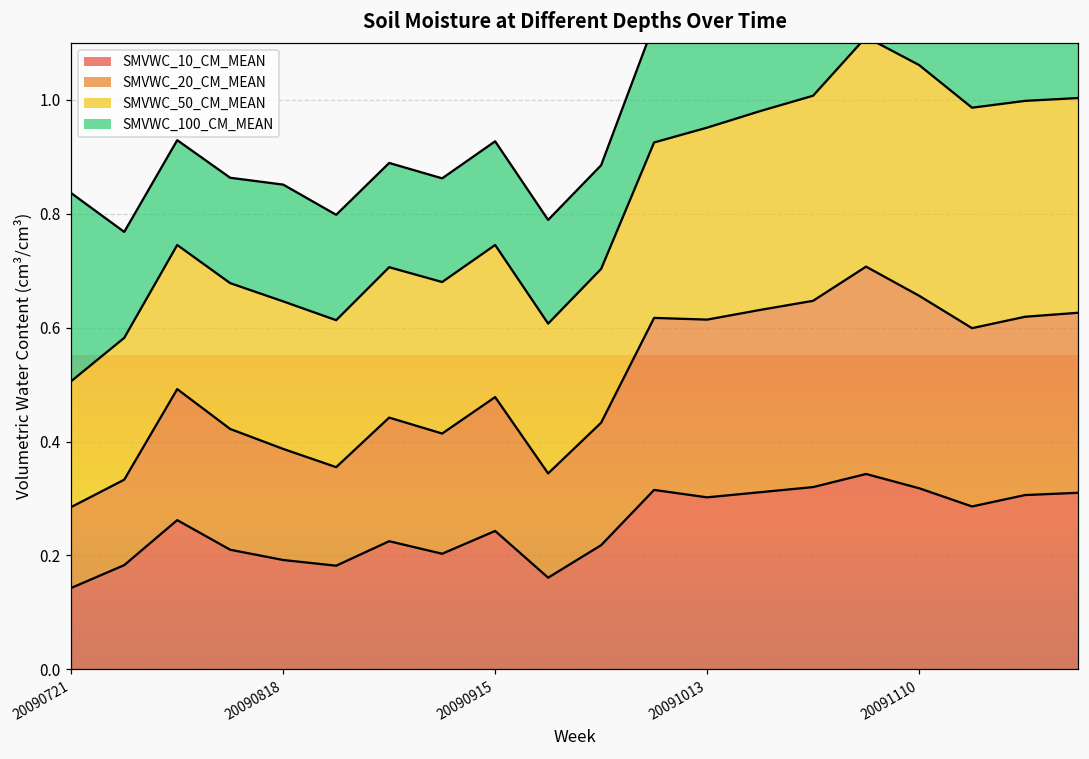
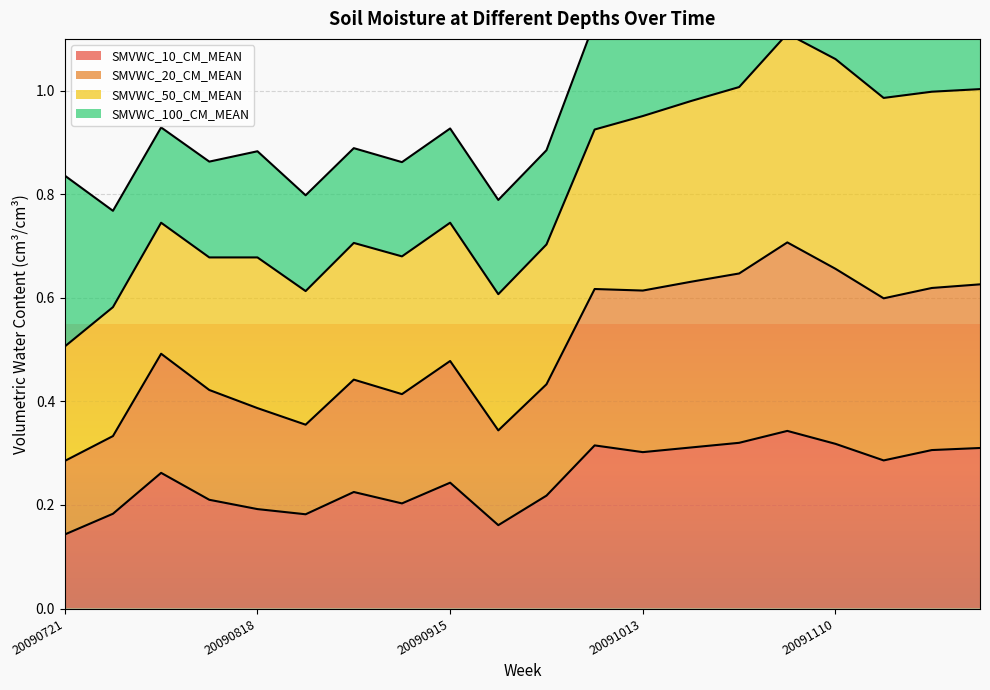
SMVWC_50_CM_MEAN, 20090818: 0.26 -> 0.29
